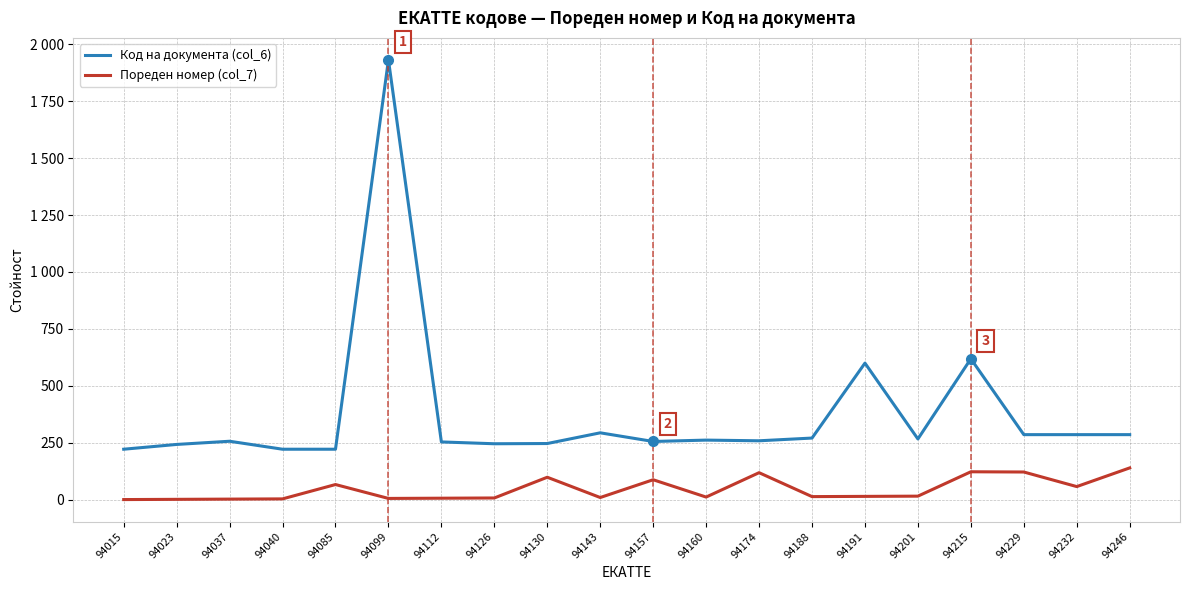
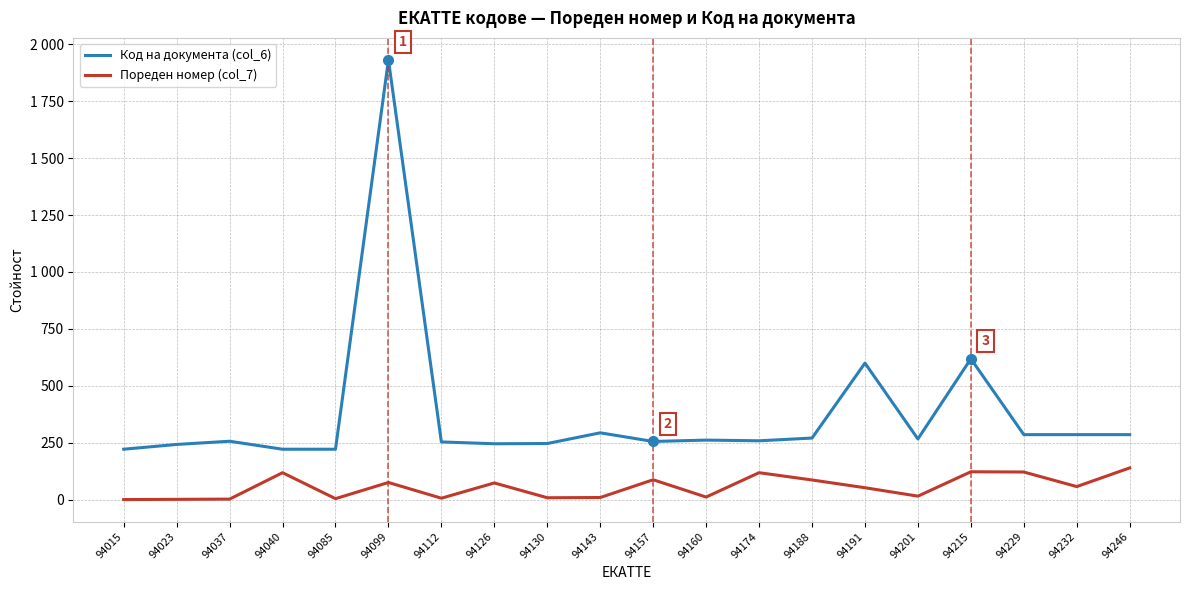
Пореден номер (col_7), 94040: 0 -> 120
Пореден номер (col_7), 94085: 70 -> 10
Пореден номер (col_7), 94099: 10 -> 80
Пореден номер (col_7), 94126: 10 -> 70
Пореден номер (col_7), 94130: 100 -> 10
Пореден номер (col_7), 94188: 10 -> 90
Пореден номер (col_7), 94191: 20 -> 50
